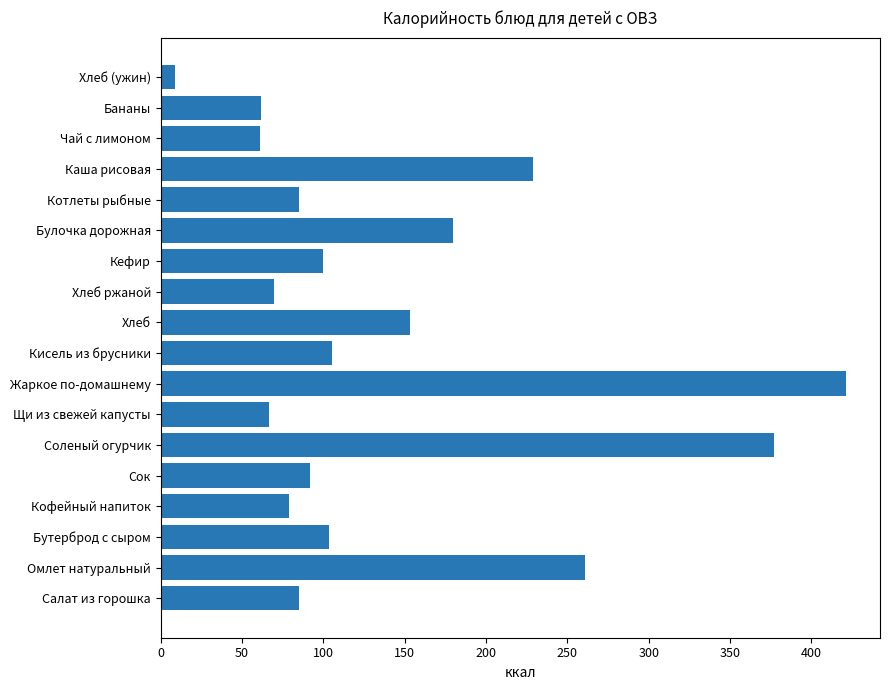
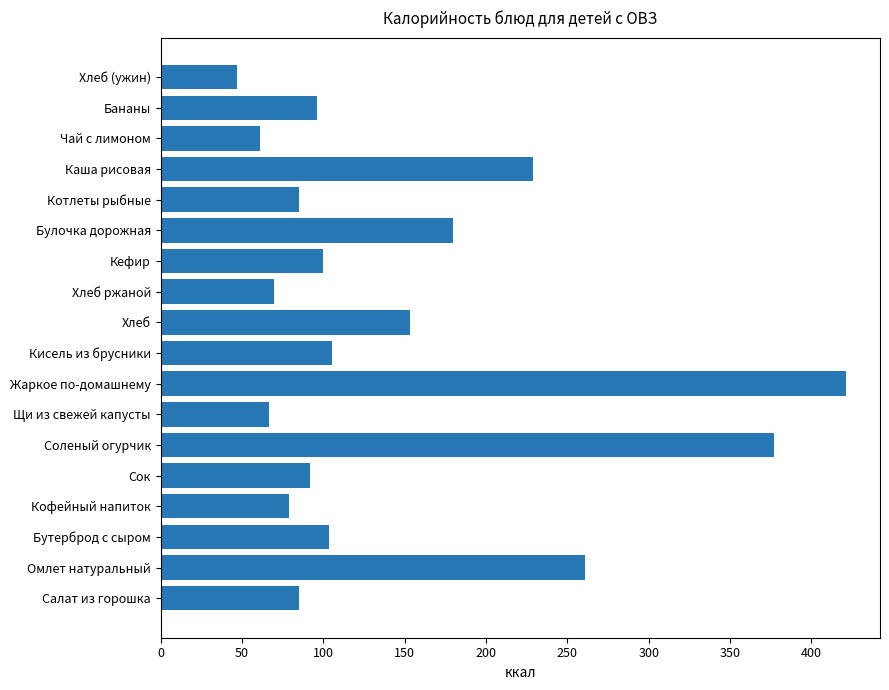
Хлеб (ужин): 9 -> 47
Бананы: 62 -> 96
